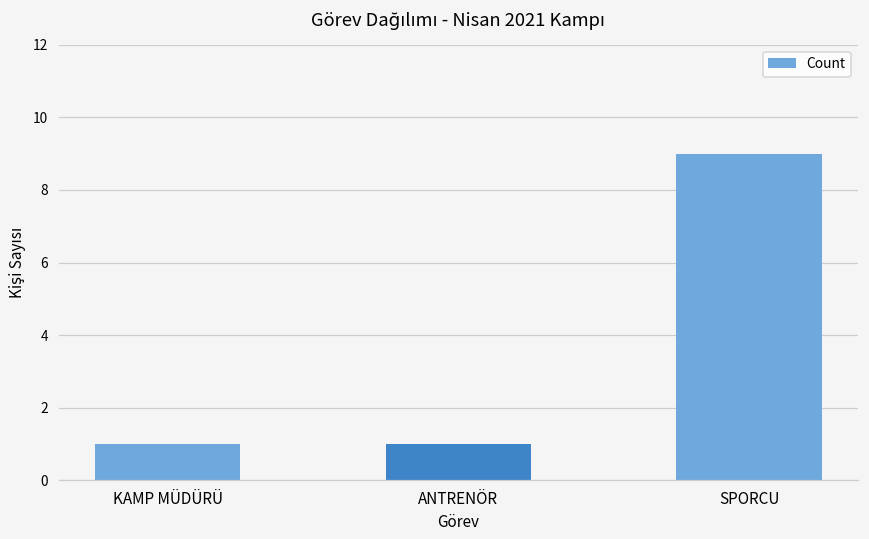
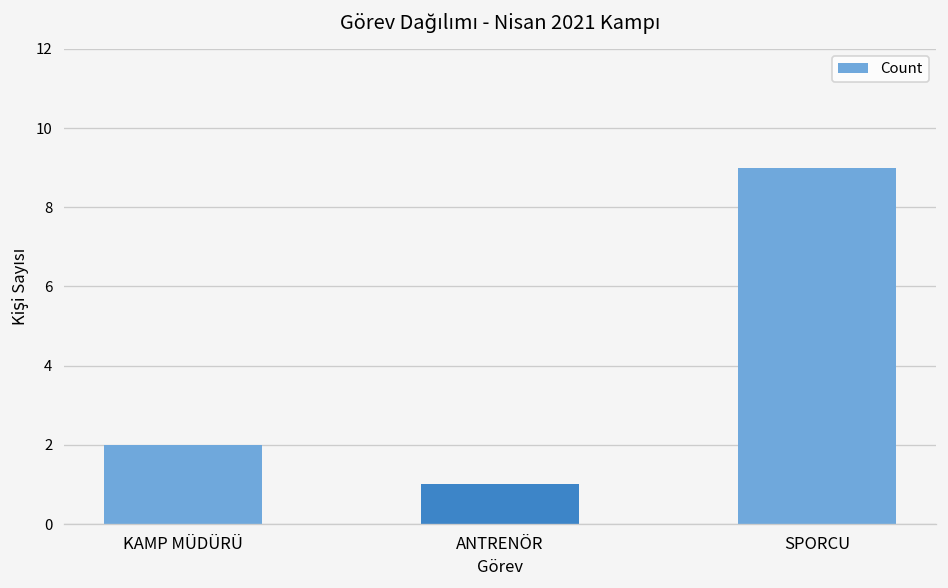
KAMP MÜDÜRÜ: 1 -> 2
